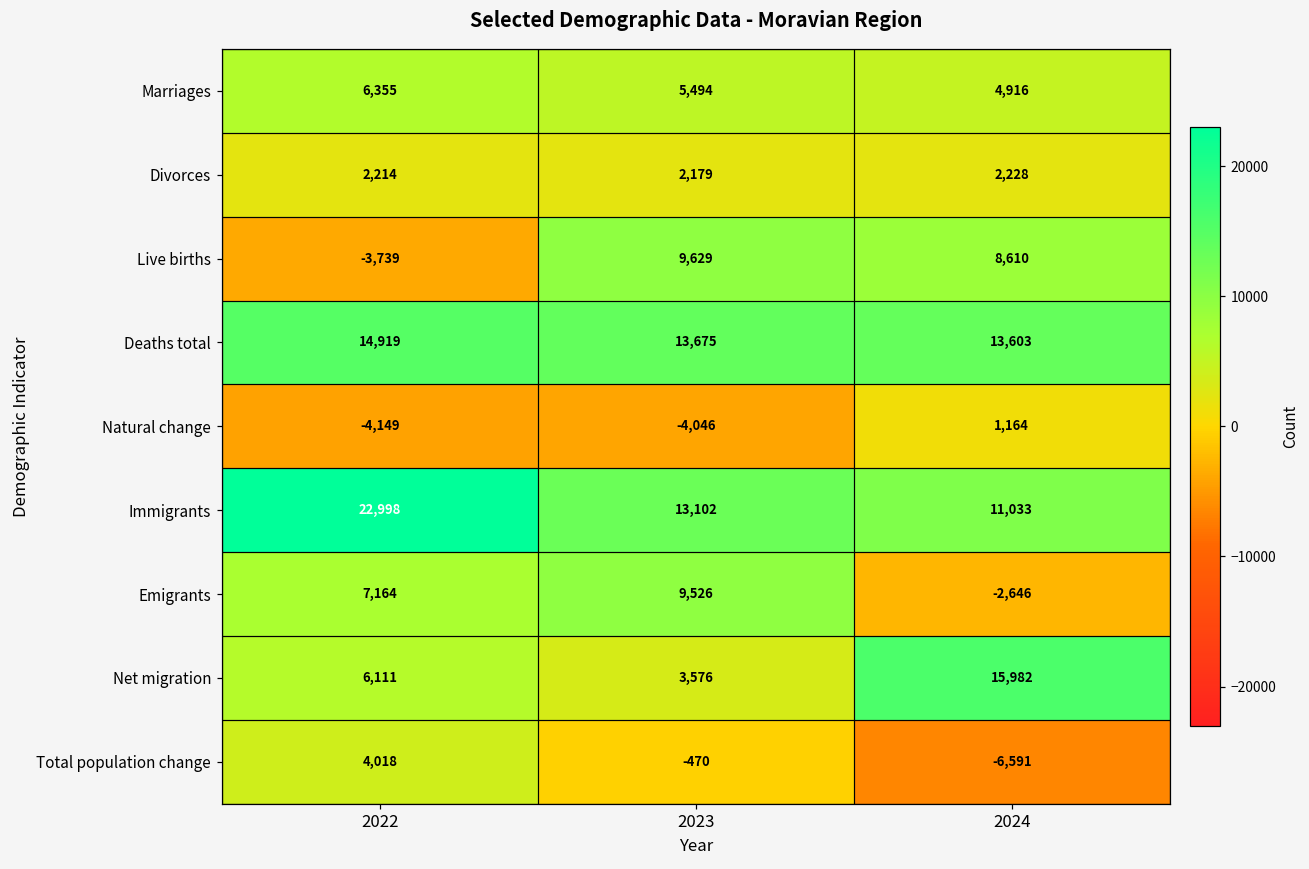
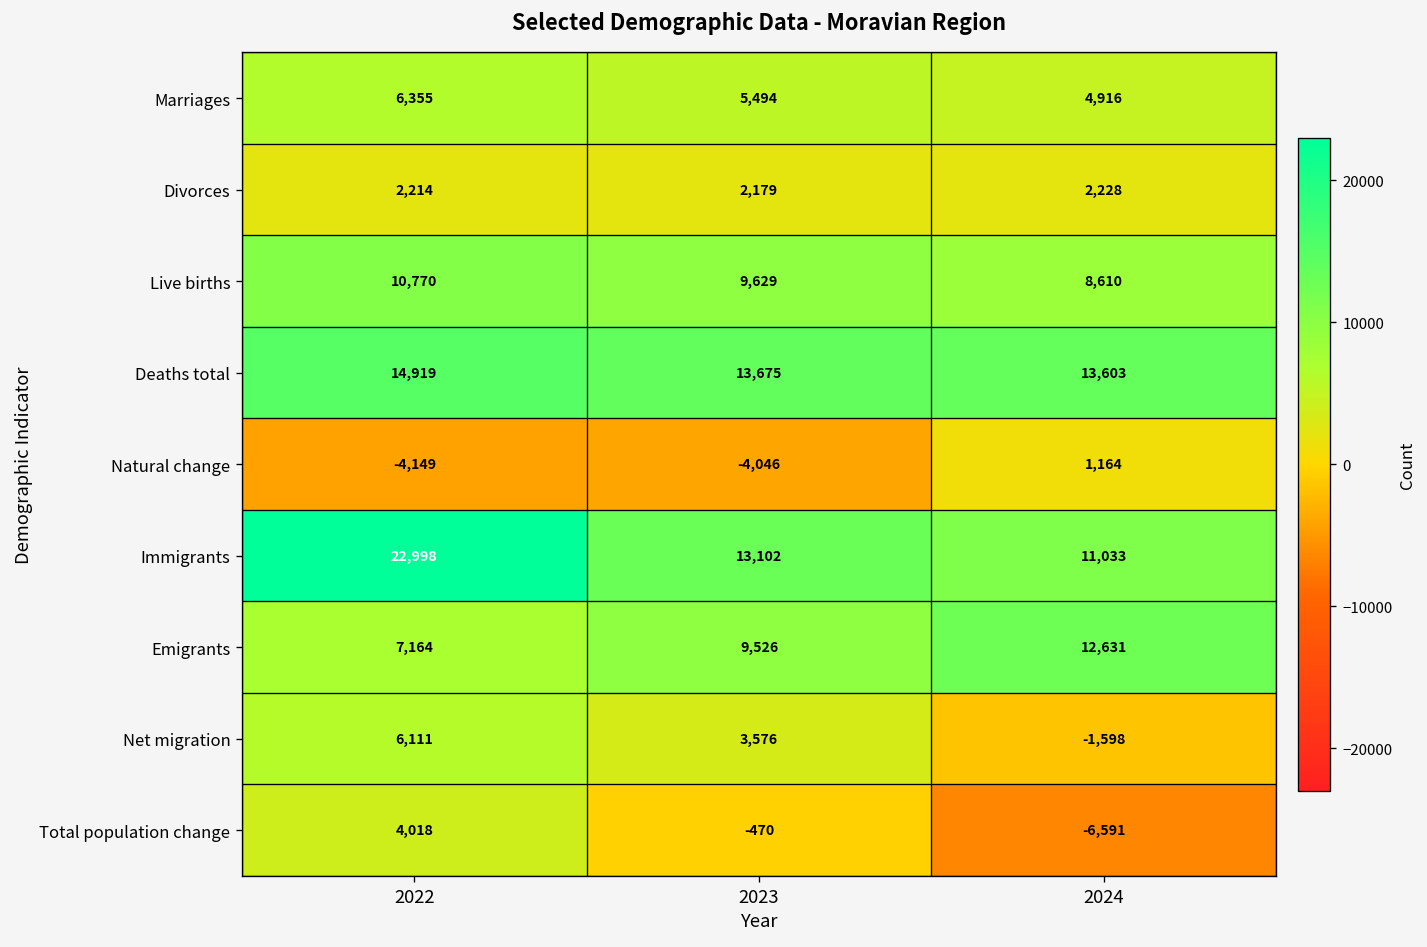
Live births, 2022: -3,739 -> 10,770
Emigrants, 2024: -2,646 -> 12,631
Net migration, 2024: 15,982 -> -1,598
